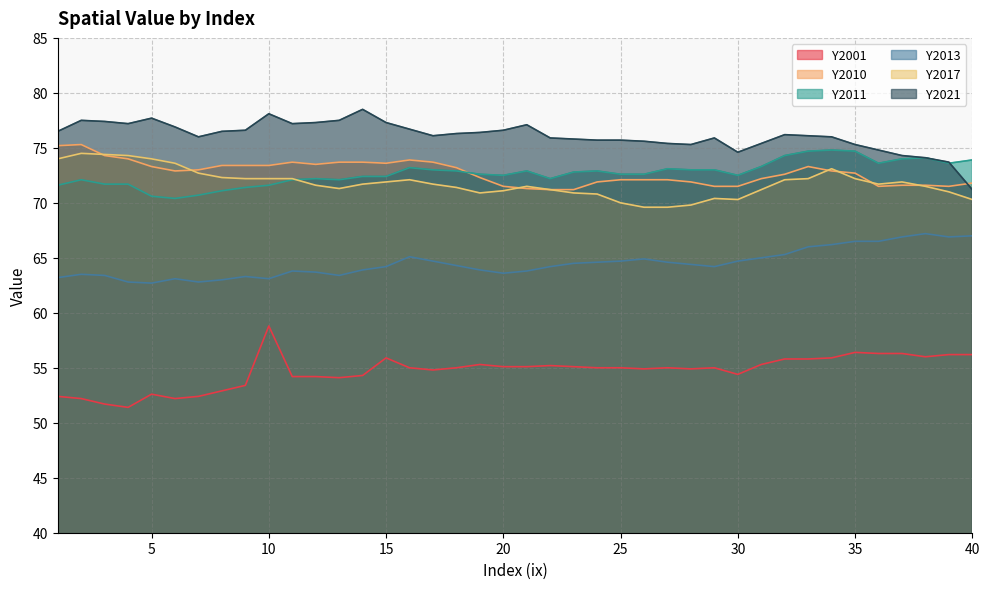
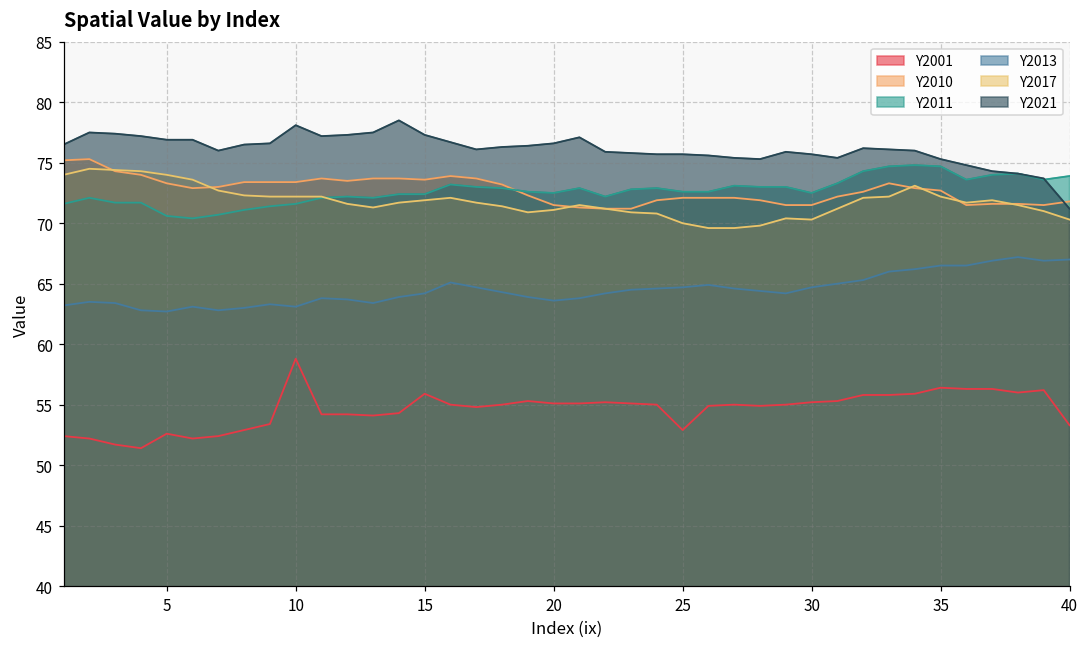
Y2021, 5: 77.7 -> 76.9
Y2001, 25: 55.0 -> 52.9
Y2001, 30: 54.4 -> 55.2
Y2021, 30: 74.6 -> 75.7
Y2001, 40: 56.2 -> 53.3
